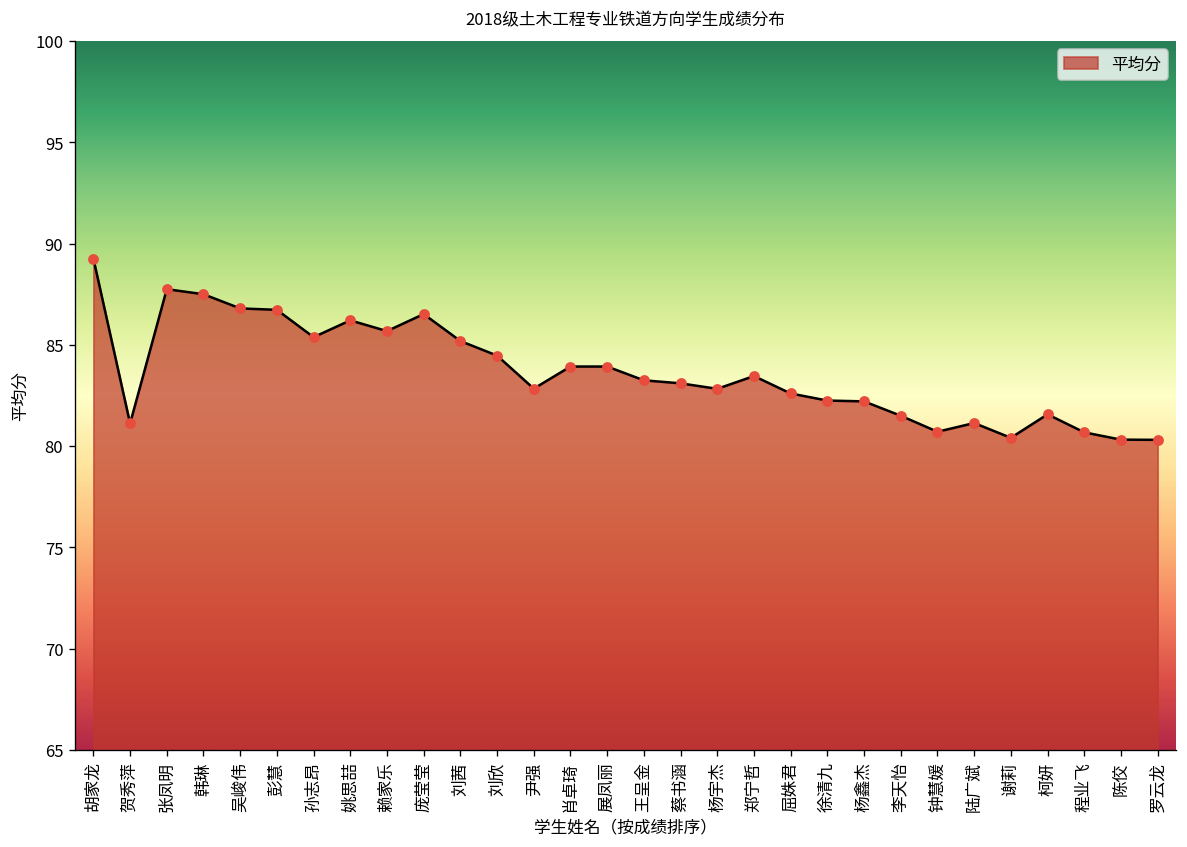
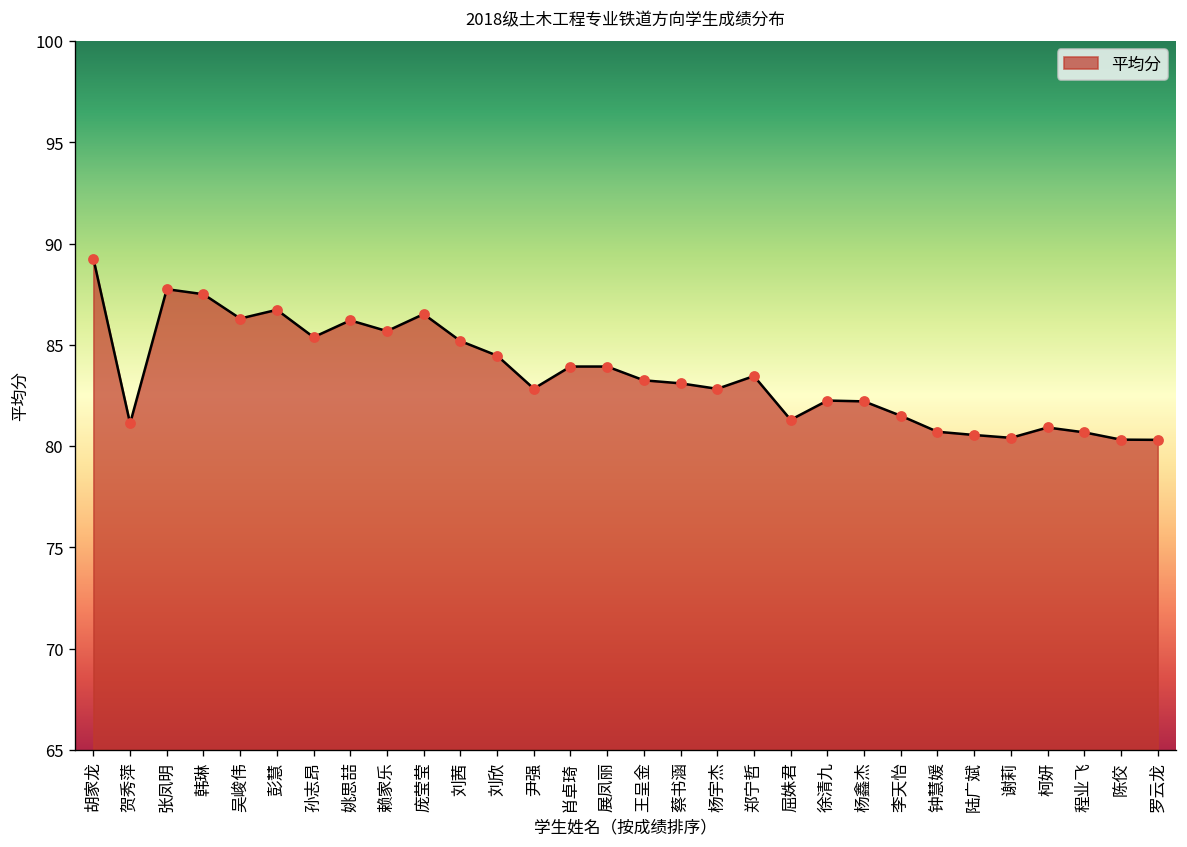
吴峻伟: 86.8 -> 86.3
屈姝君: 82.6 -> 81.3
陆广斌: 81.1 -> 80.6
柯妍: 81.6 -> 80.9
